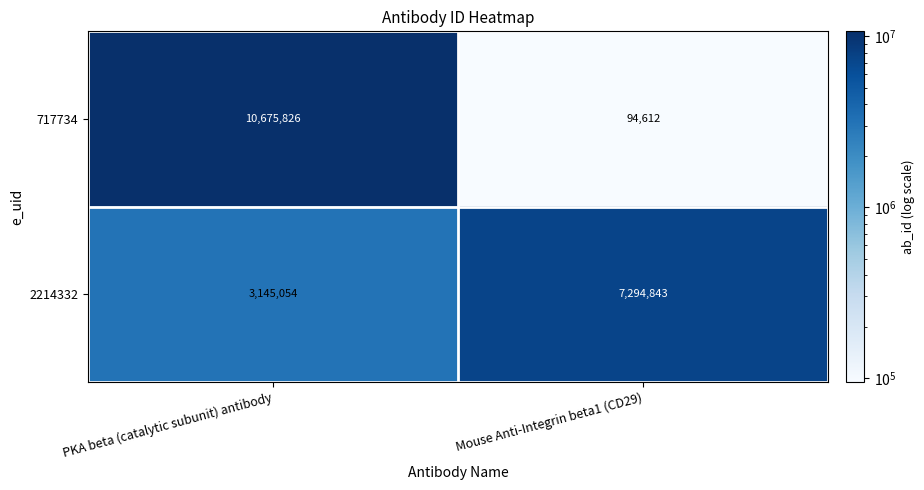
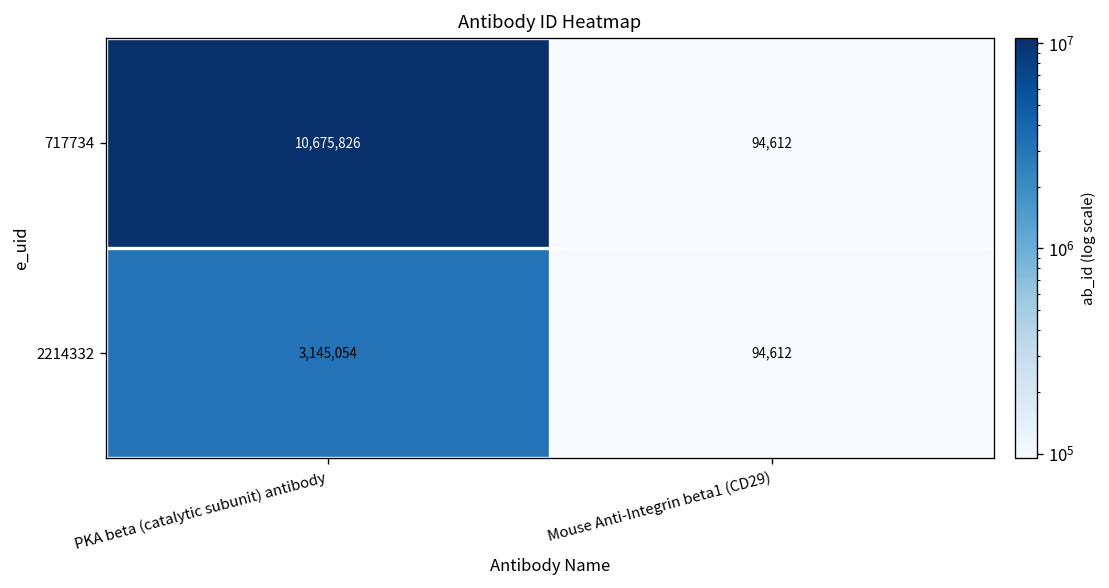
2214332, Mouse Anti-Integrin beta1 (CD29): 7,294,843 -> 94,612
